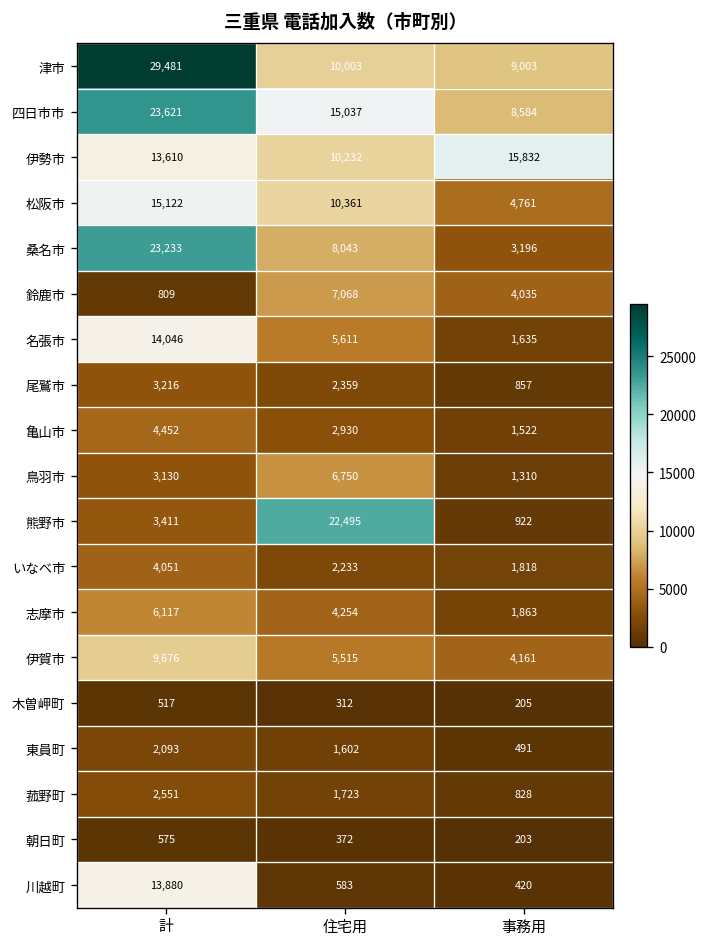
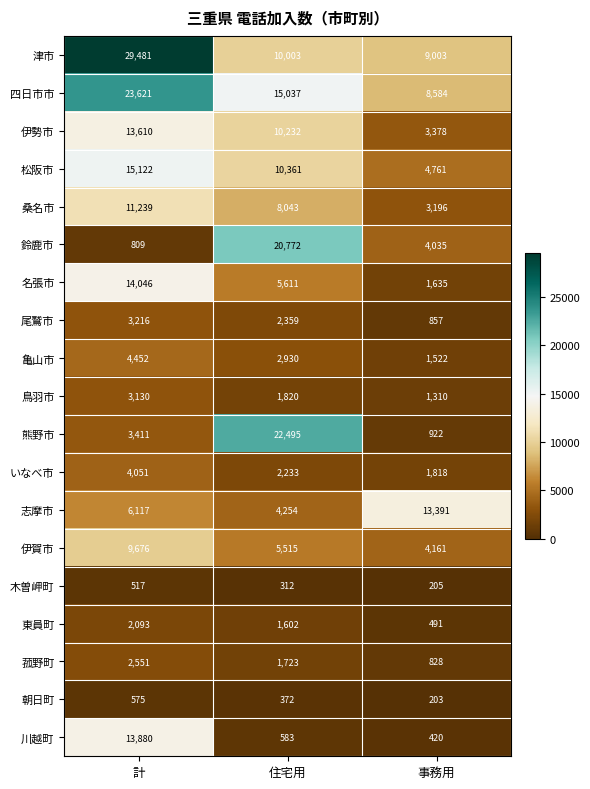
伊勢市, 事務用: 15,832 -> 3,378
桑名市, 計: 23,233 -> 11,239
鈴鹿市, 住宅用: 7,068 -> 20,772
鳥羽市, 住宅用: 6,750 -> 1,820
志摩市, 事務用: 1,863 -> 13,391
